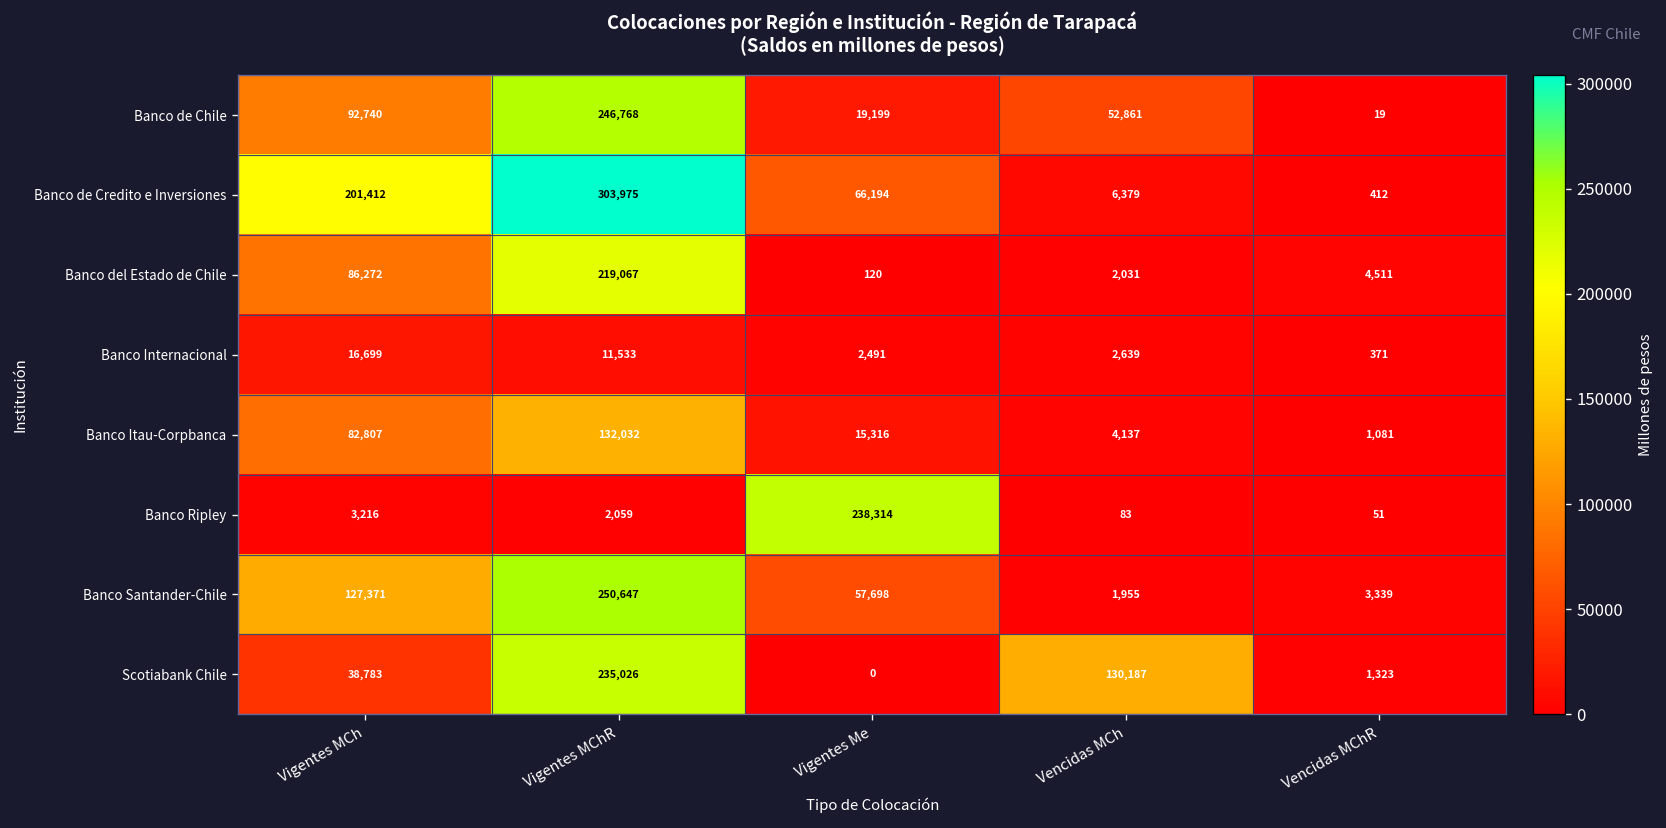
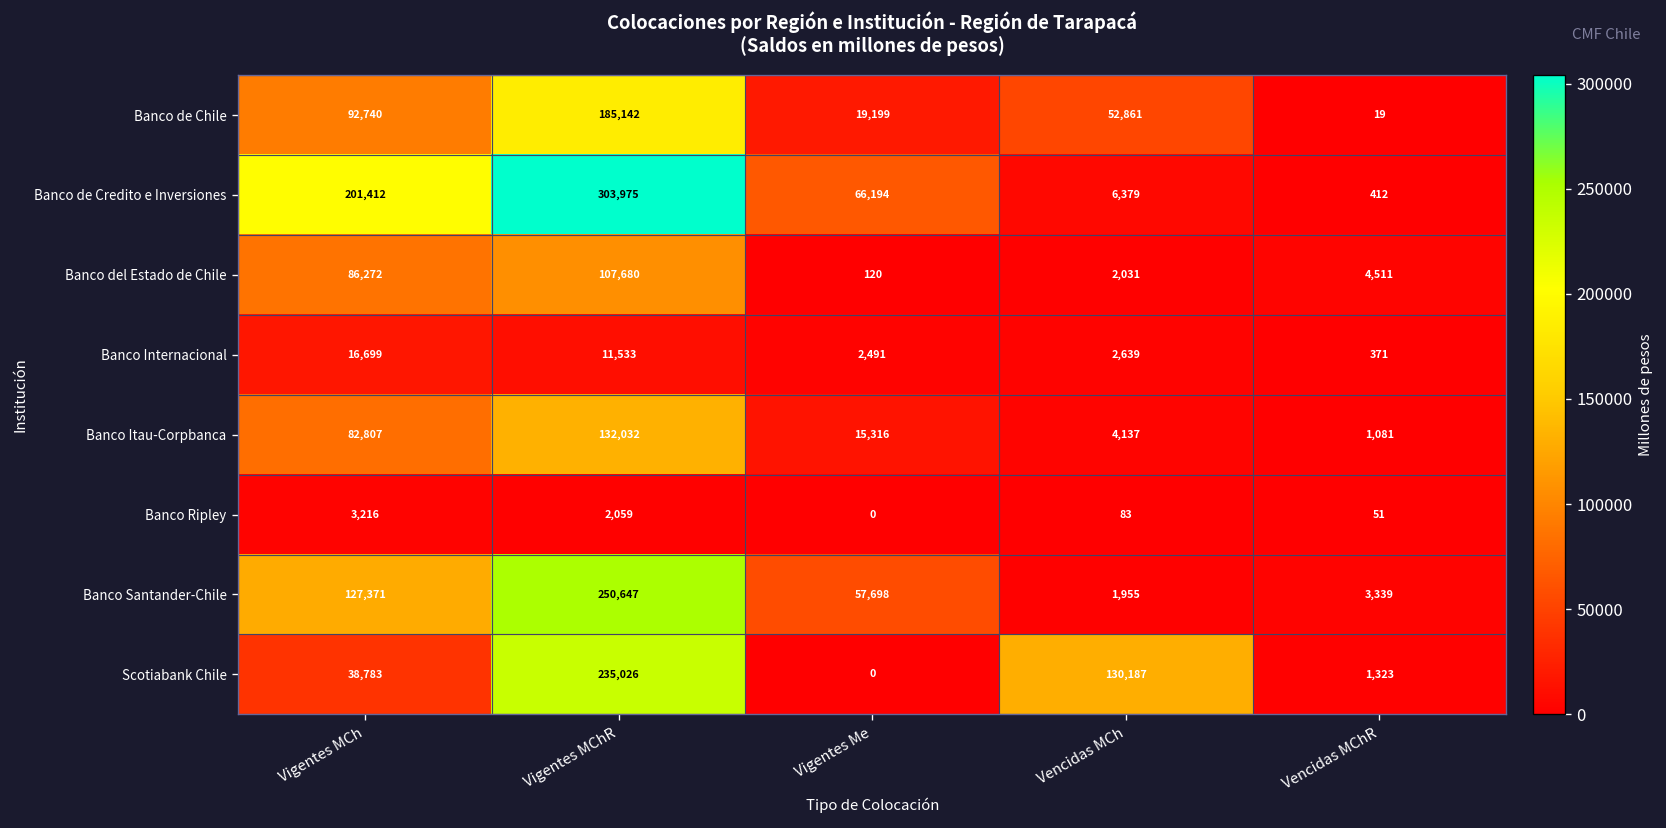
Banco de Chile, Vigentes MChR: 246,768 -> 185,142
Banco del Estado de Chile, Vigentes MChR: 219,067 -> 107,680
Banco Ripley, Vigentes Me: 238,314 -> 0
